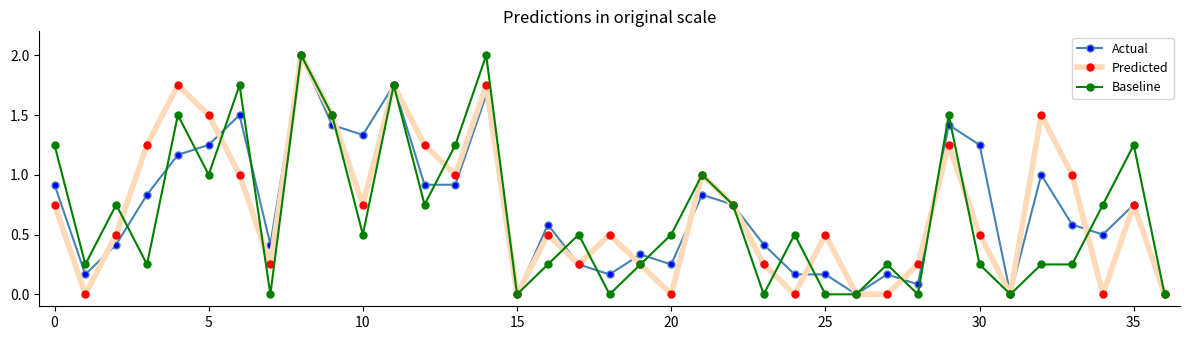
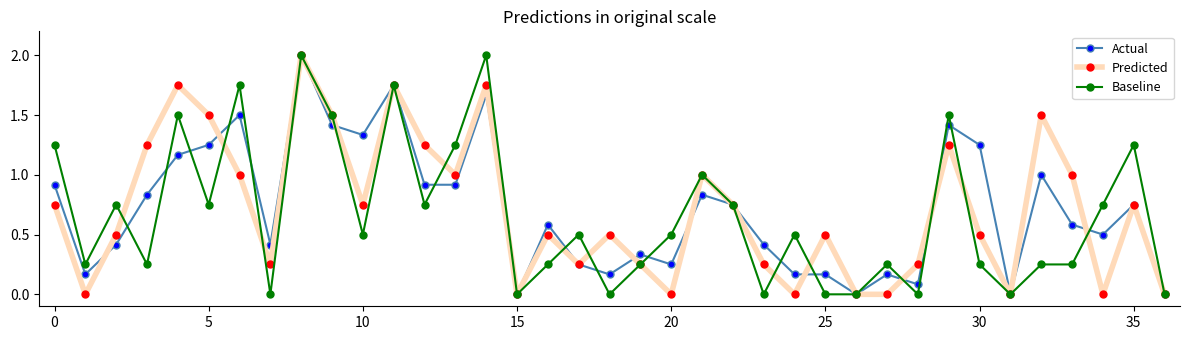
Baseline, 5: 1.00 -> 0.75
